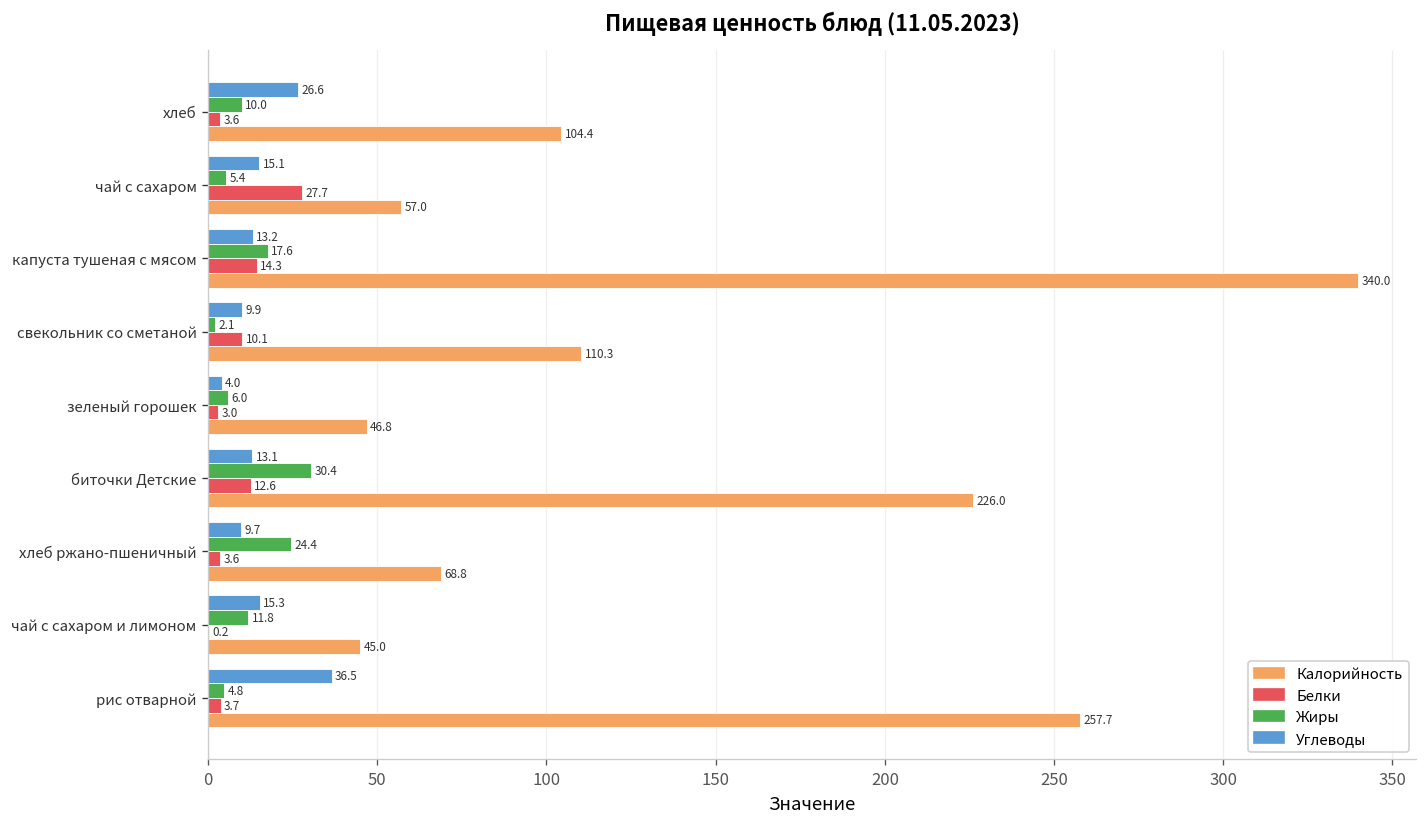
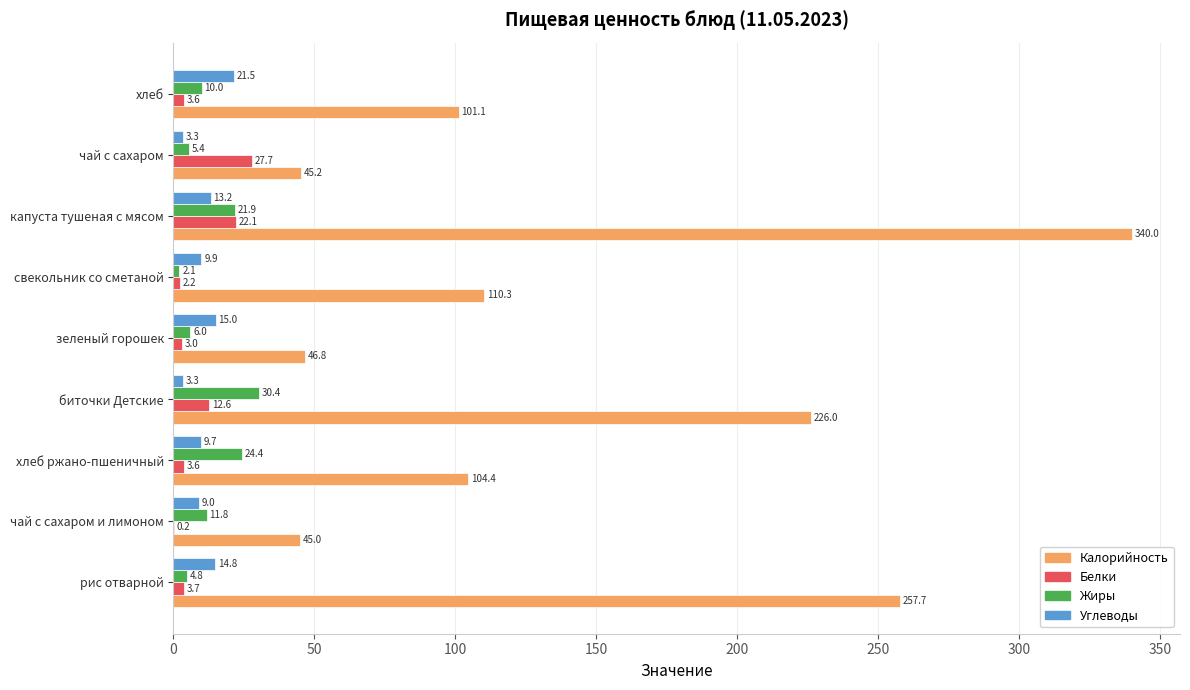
Углеводы, хлеб: 26.6 -> 21.5
Калорийность, хлеб: 104.4 -> 101.1
Углеводы, чай с сахаром: 15.1 -> 3.3
Калорийность, чай с сахаром: 57.0 -> 45.2
Жиры, капуста тушеная с мясом: 17.6 -> 21.9
Белки, капуста тушеная с мясом: 14.3 -> 22.1
Белки, свекольник со сметаной: 10.1 -> 2.2
Углеводы, зеленый горошек: 4.0 -> 15.0
Углеводы, биточки Детские: 13.1 -> 3.3
Калорийность, хлеб ржано-пшеничный: 68.8 -> 104.4
Углеводы, чай с сахаром и лимоном: 15.3 -> 9.0
Углеводы, рис отварной: 36.5 -> 14.8
